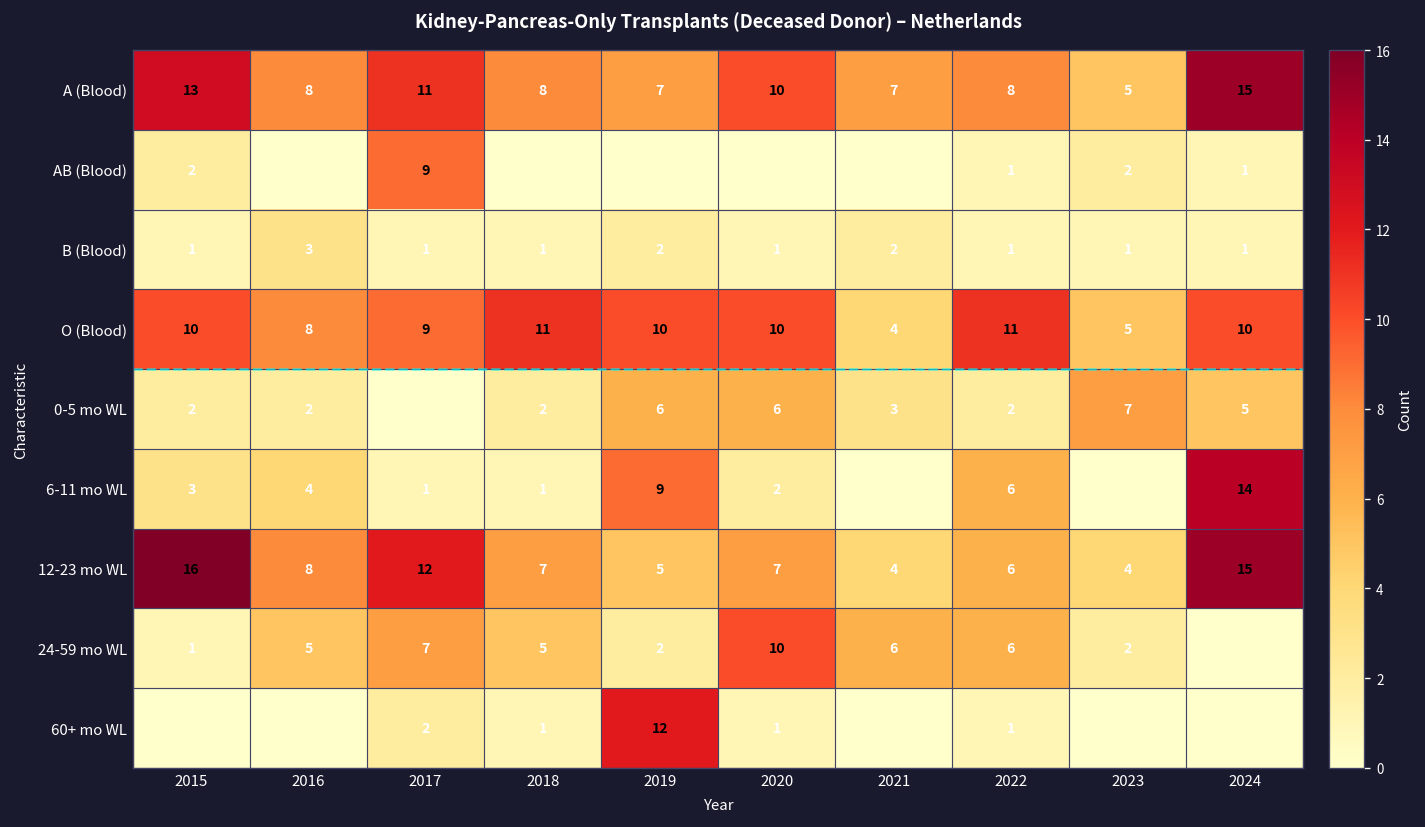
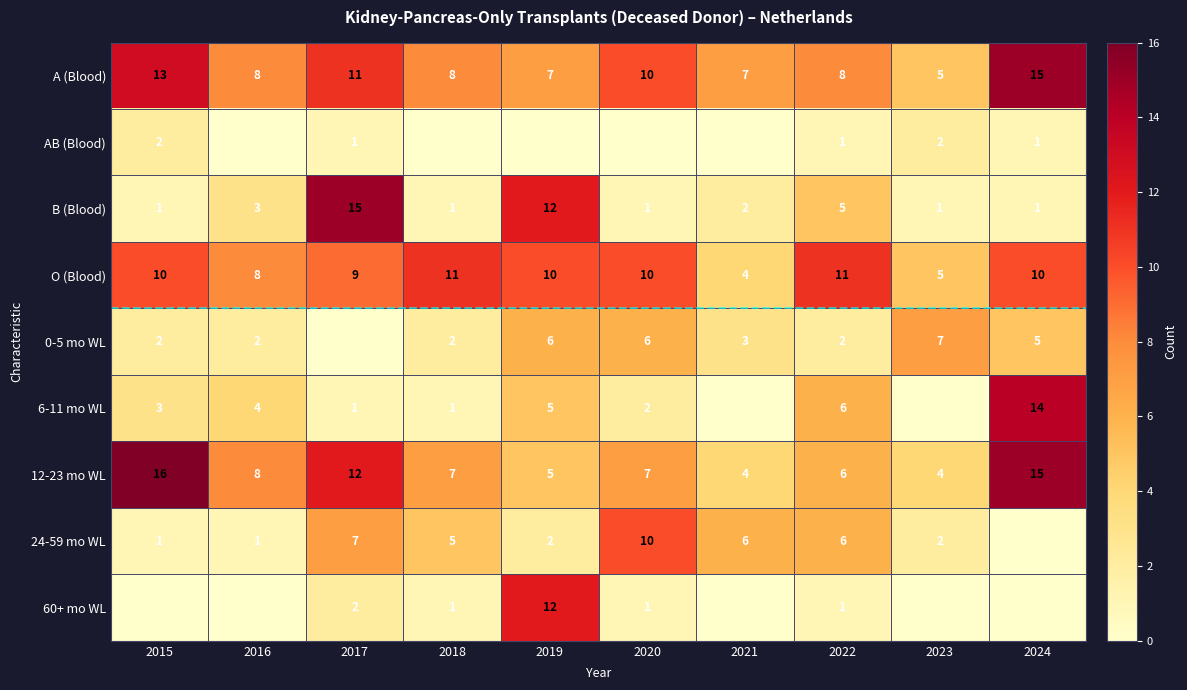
AB (Blood), 2017: 9 -> 1
B (Blood), 2017: 1 -> 15
B (Blood), 2019: 2 -> 12
B (Blood), 2022: 1 -> 5
6-11 mo WL, 2019: 9 -> 5
24-59 mo WL, 2016: 5 -> 1
